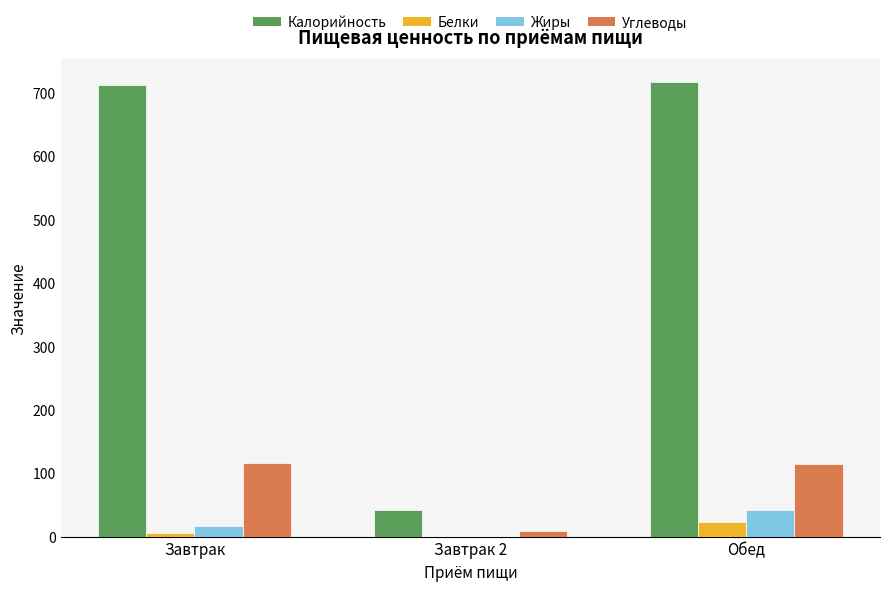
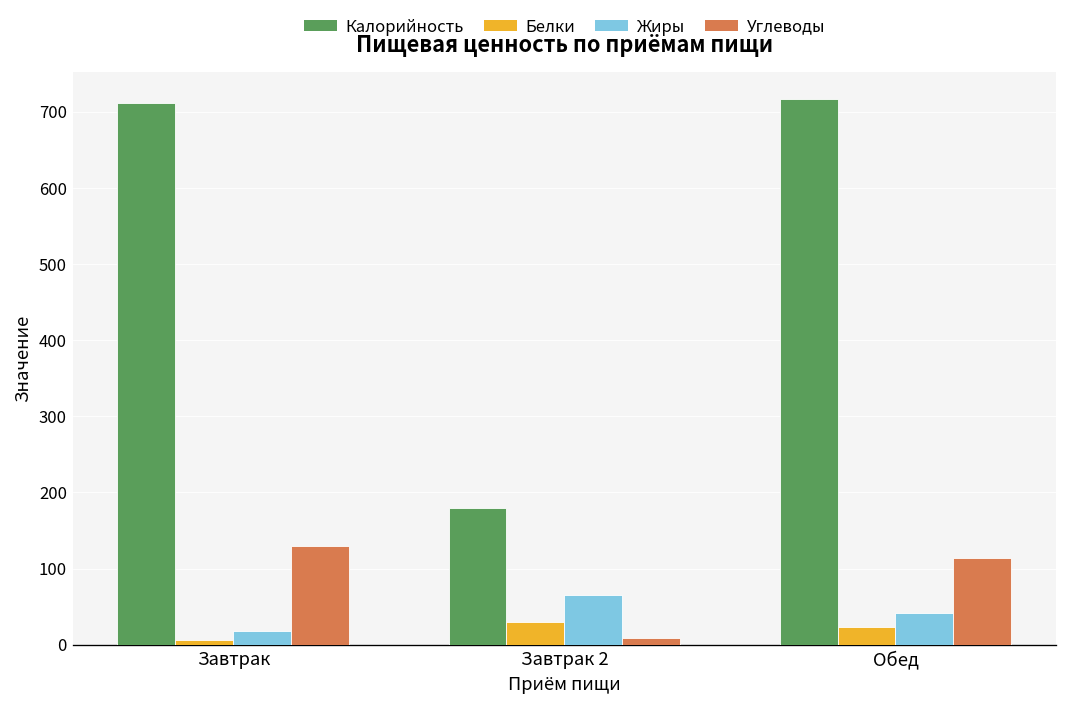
Углеводы, Завтрак: 120 -> 130
Калорийность, Завтрак 2: 40 -> 180
Белки, Завтрак 2: 0 -> 30
Жиры, Завтрак 2: 0 -> 70
